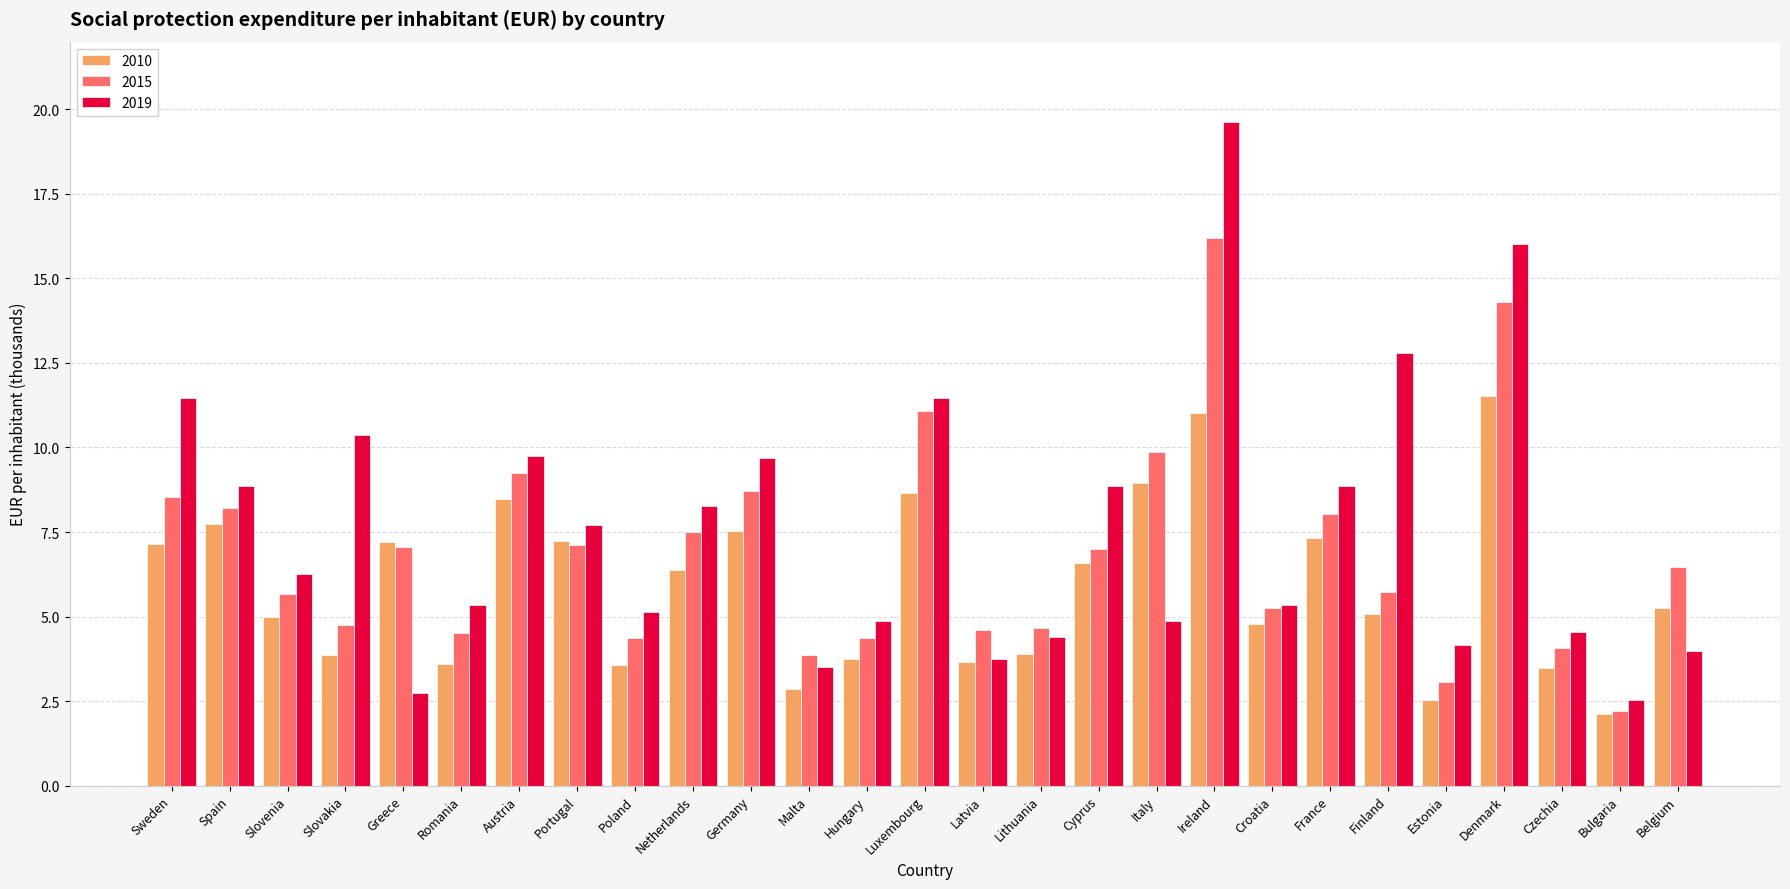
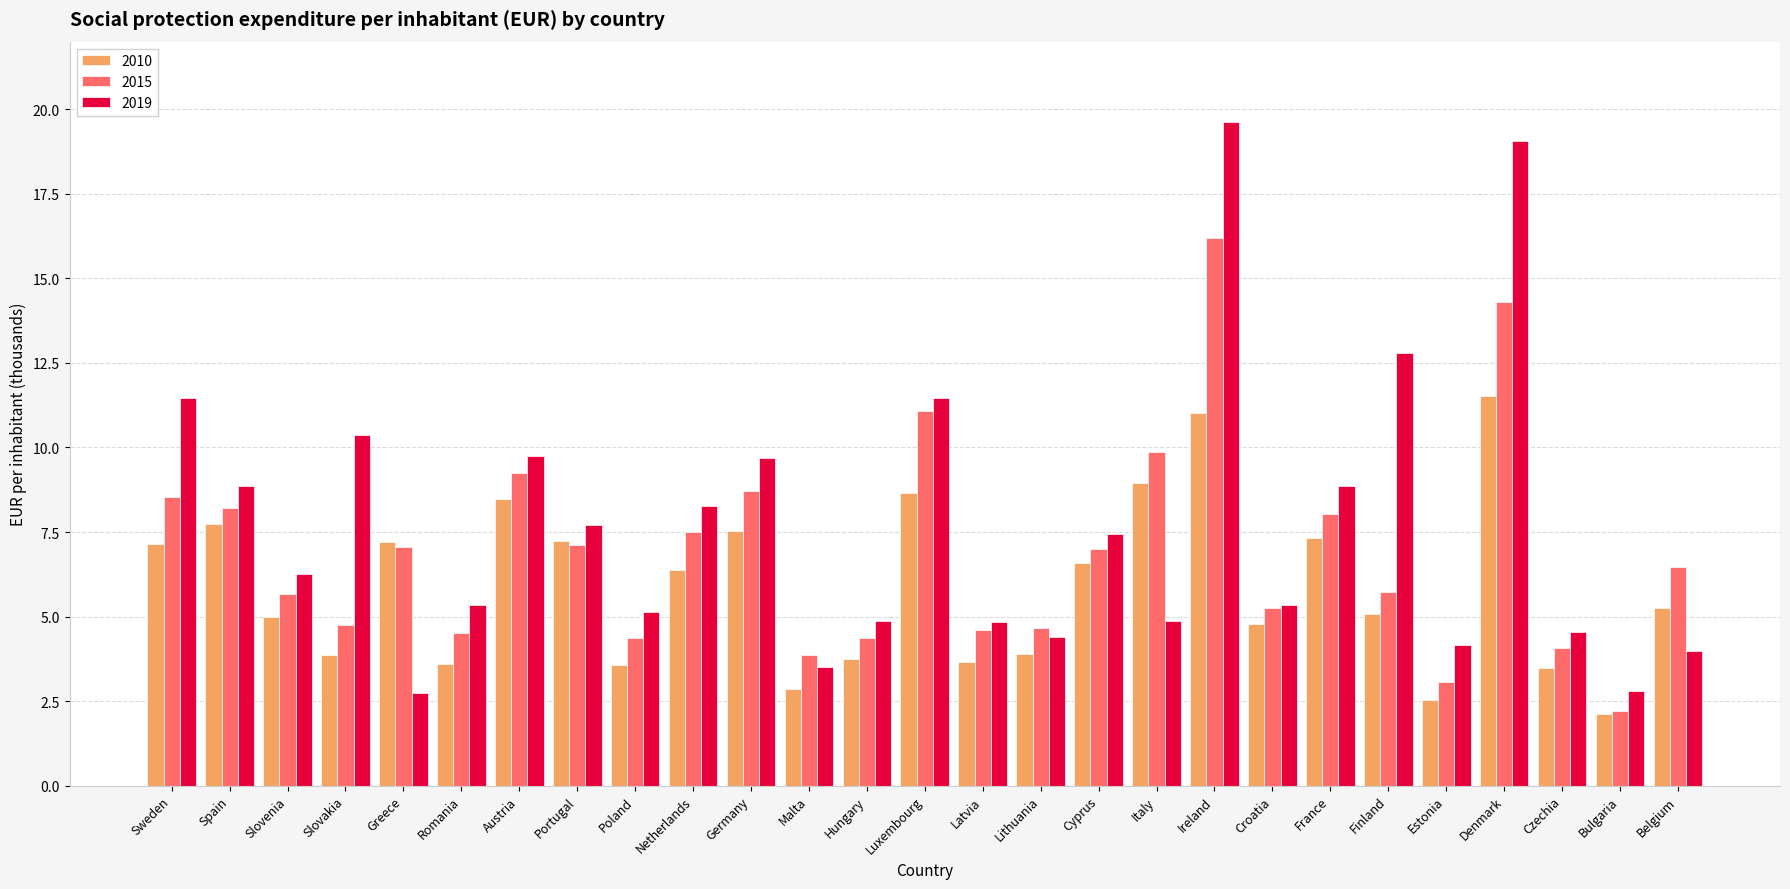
2019, Latvia: 3.7 -> 4.8
2019, Cyprus: 8.9 -> 7.4
2019, Denmark: 16.0 -> 19.1
2019, Bulgaria: 2.5 -> 2.8
